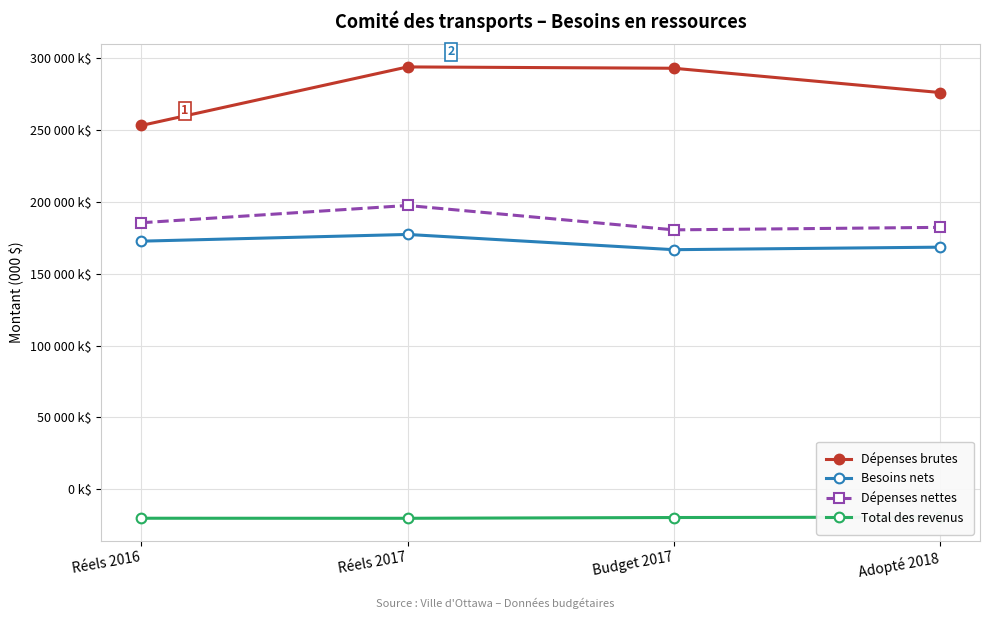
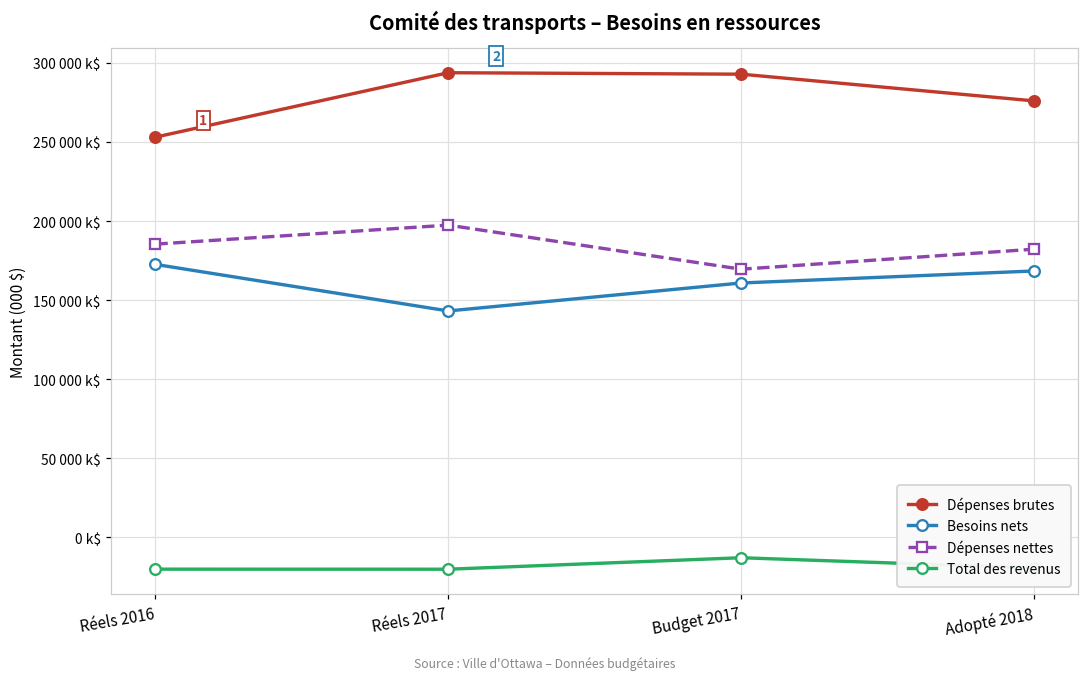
Besoins nets, Réels 2017: 177000 k$ -> 143000 k$
Besoins nets, Budget 2017: 167000 k$ -> 161000 k$
Dépenses nettes, Budget 2017: 181000 k$ -> 170000 k$
Total des revenus, Budget 2017: -20000 k$ -> -13000 k$
